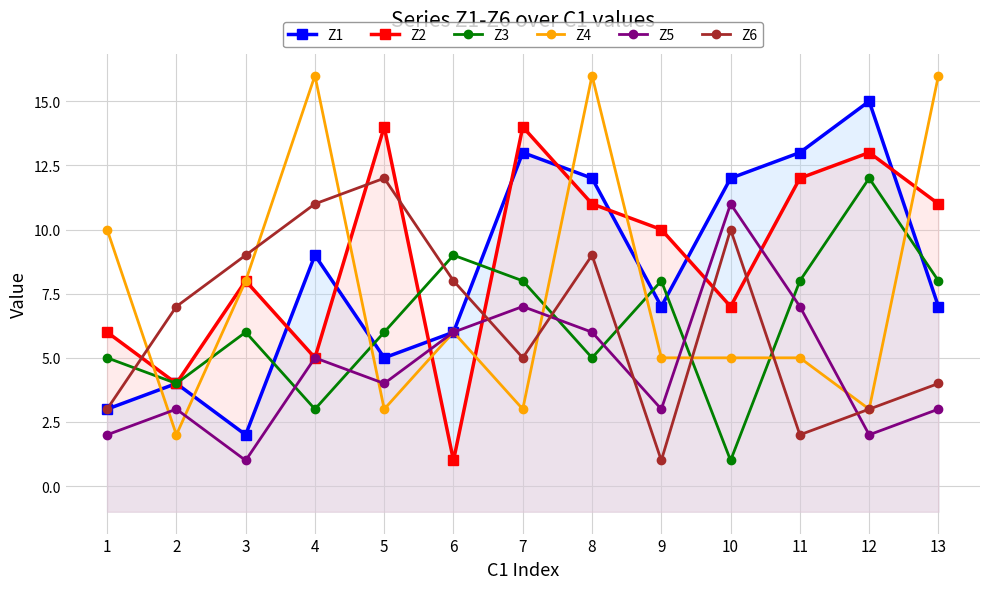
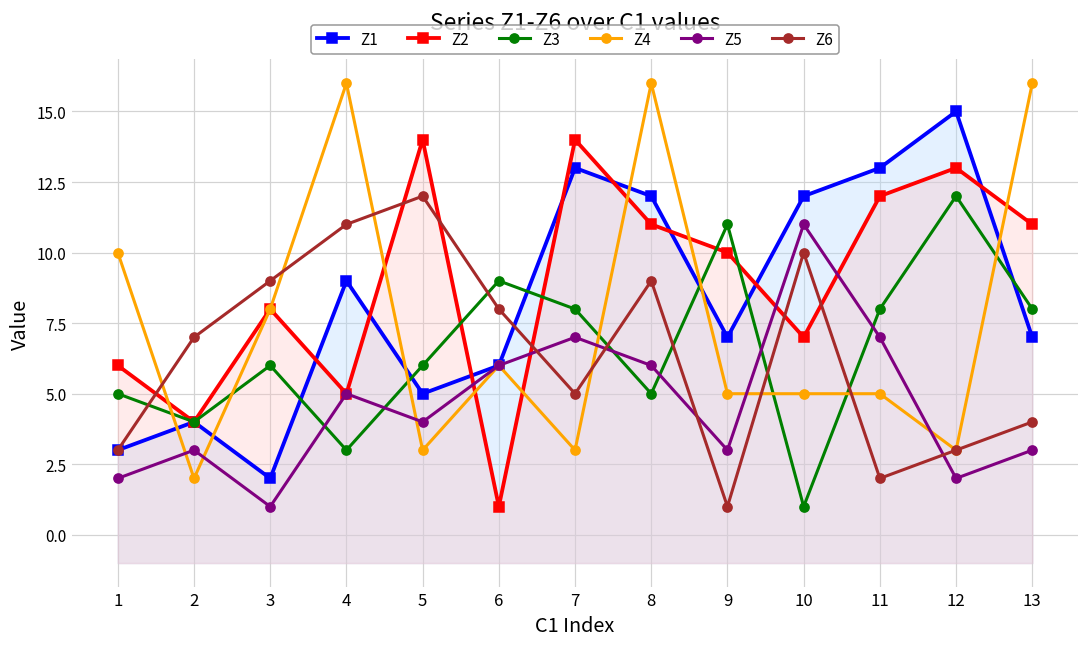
Z3, 9: 8 -> 11
